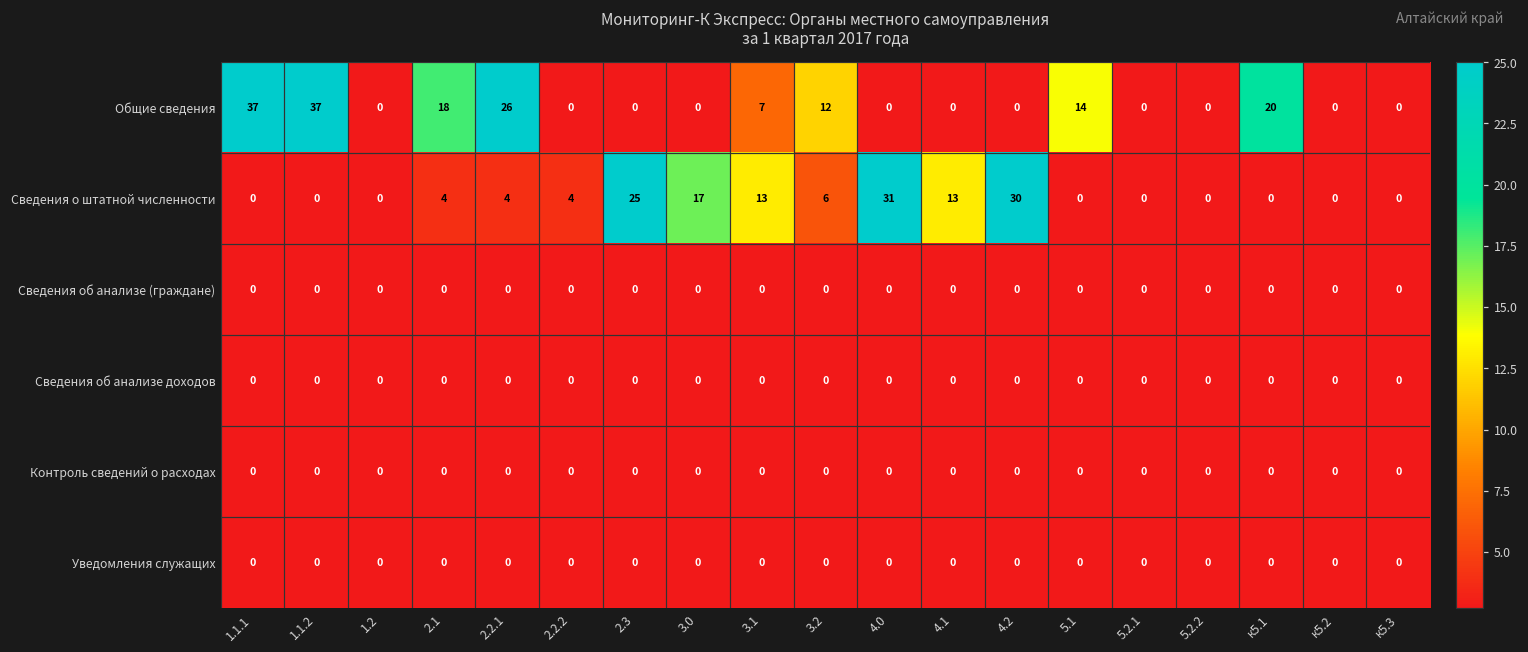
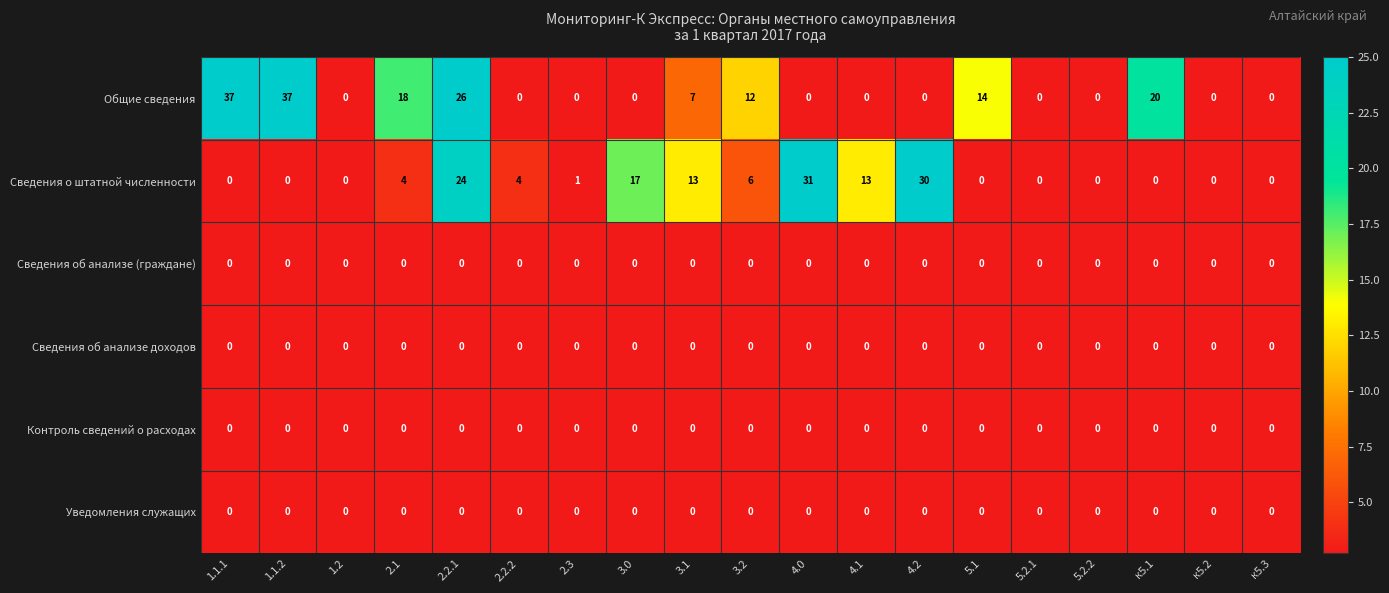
Сведения о штатной численности, 2.2.1: 4 -> 24
Сведения о штатной численности, 2.3: 25 -> 1
